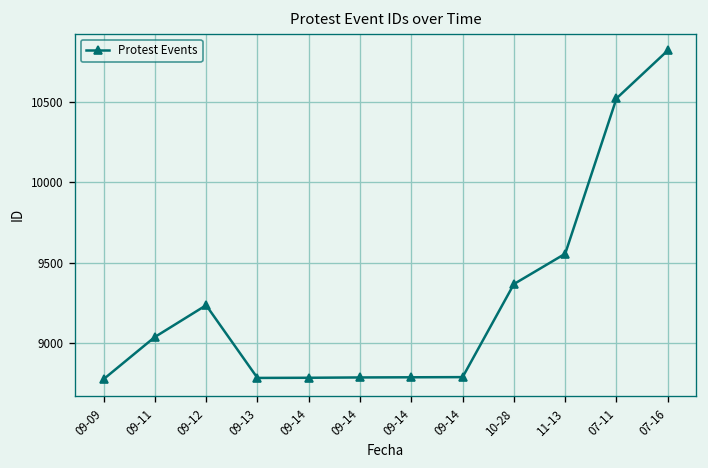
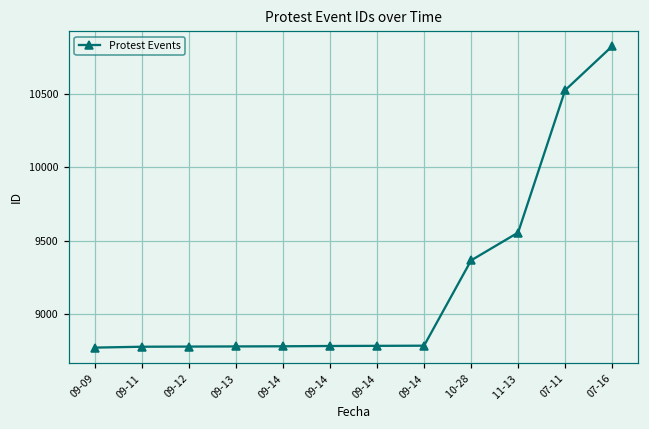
09-11: 9040 -> 8780
09-12: 9240 -> 8780
